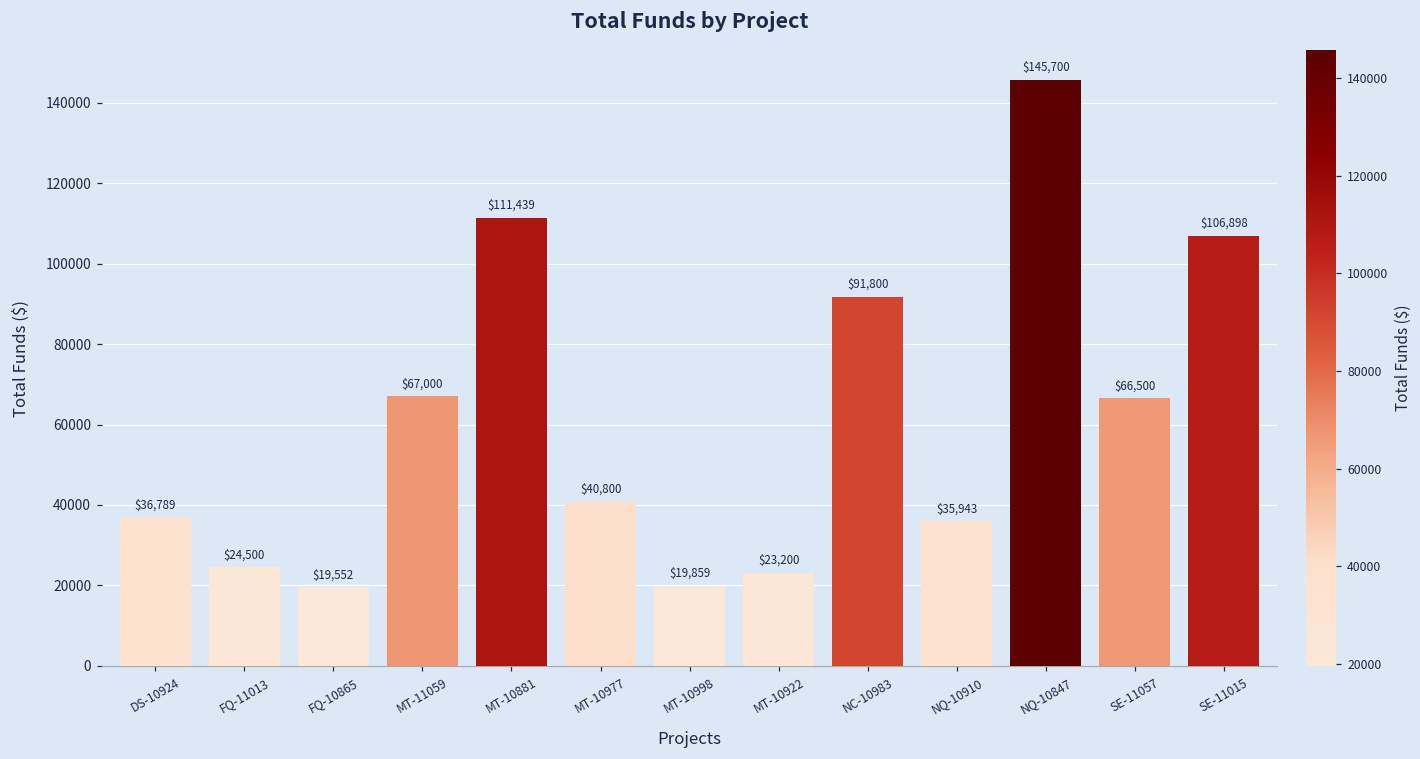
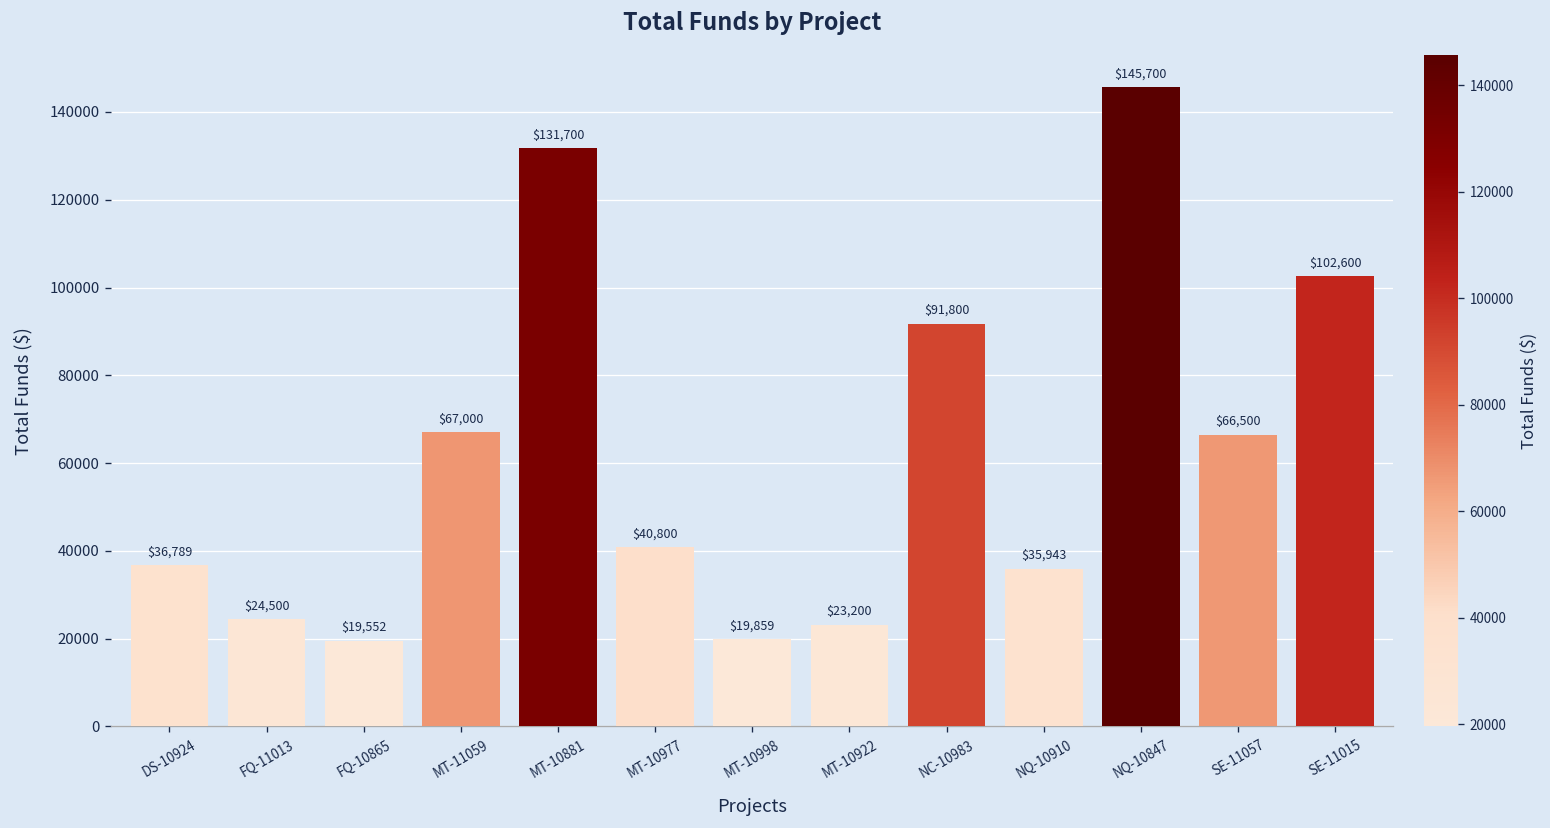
MT-10881: $111,439 -> $131,700
SE-11015: $106,898 -> $102,600
